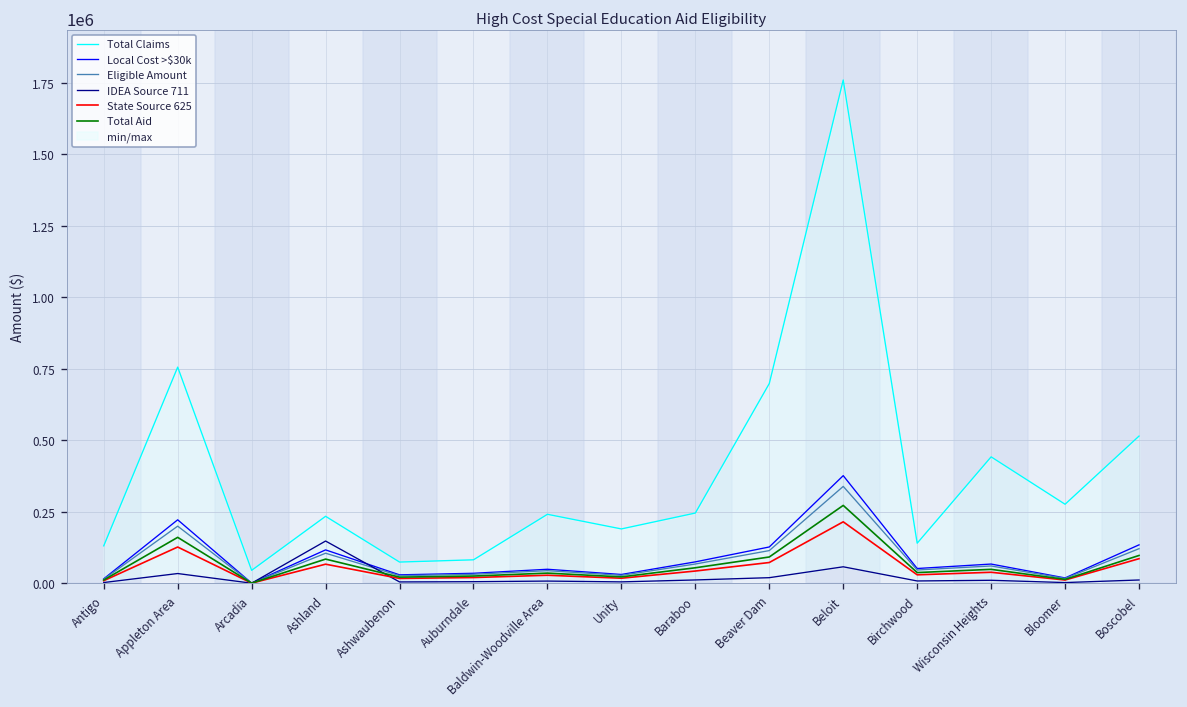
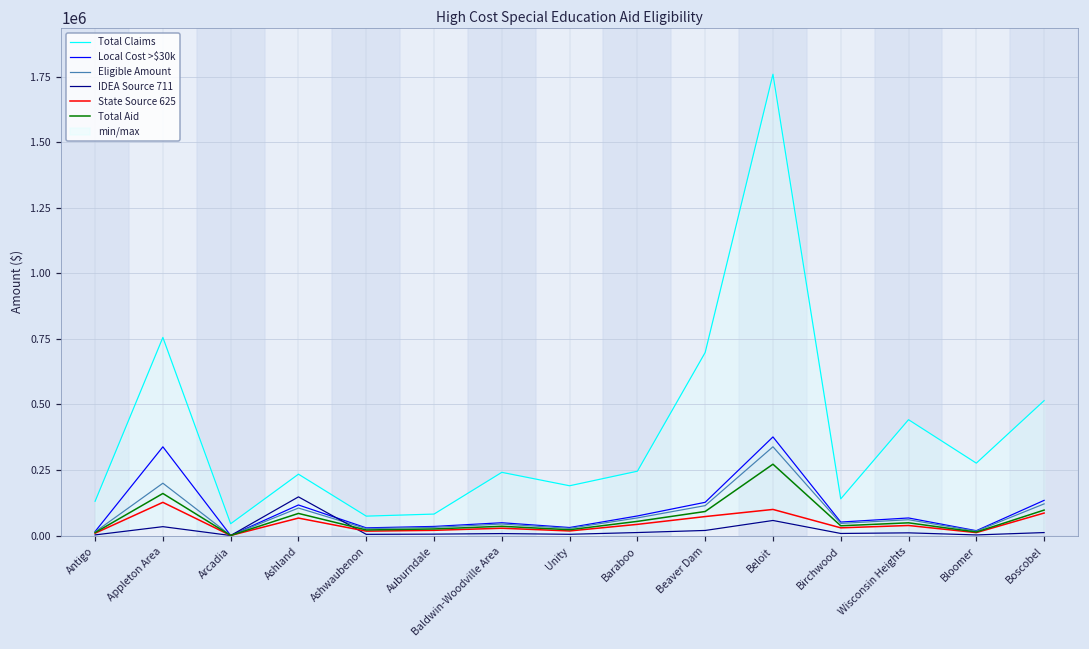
Local Cost >$30k, Appleton Area: 220000 -> 340000
State Source 625, Beloit: 210000 -> 100000
